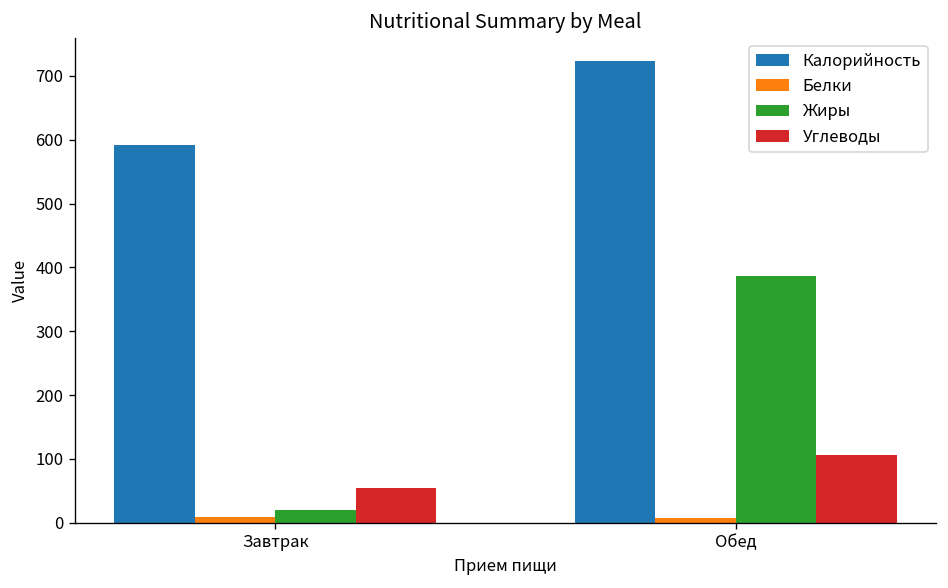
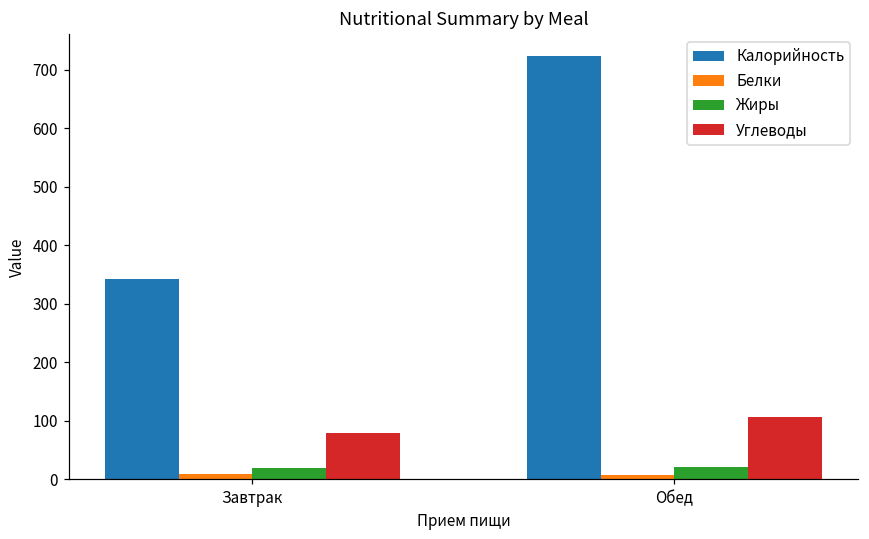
Калорийность, Завтрак: 590 -> 340
Углеводы, Завтрак: 50 -> 80
Жиры, Обед: 390 -> 20
